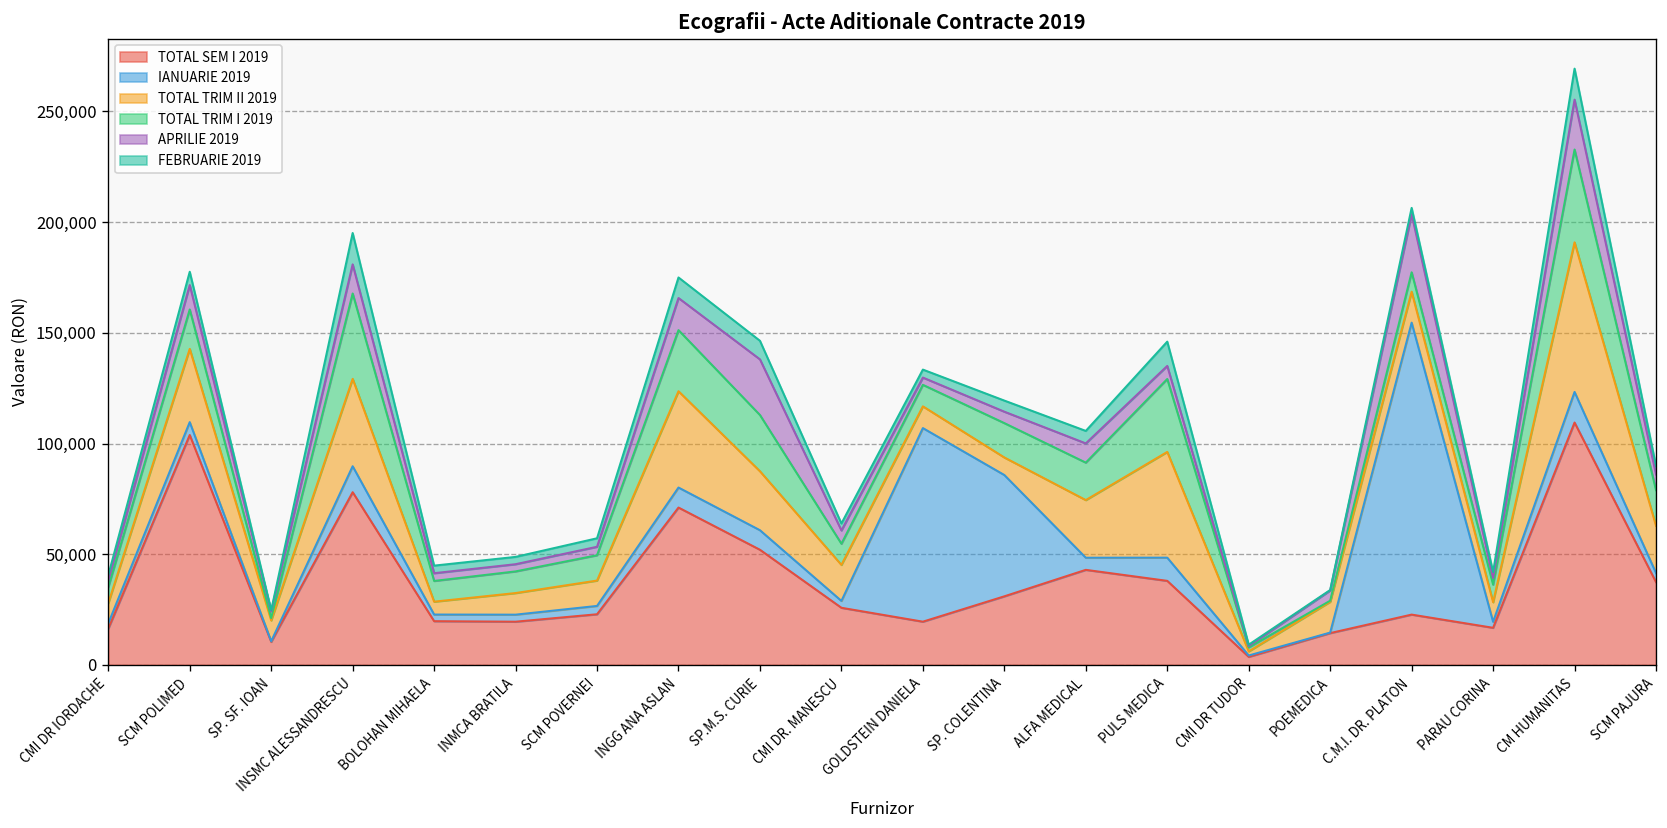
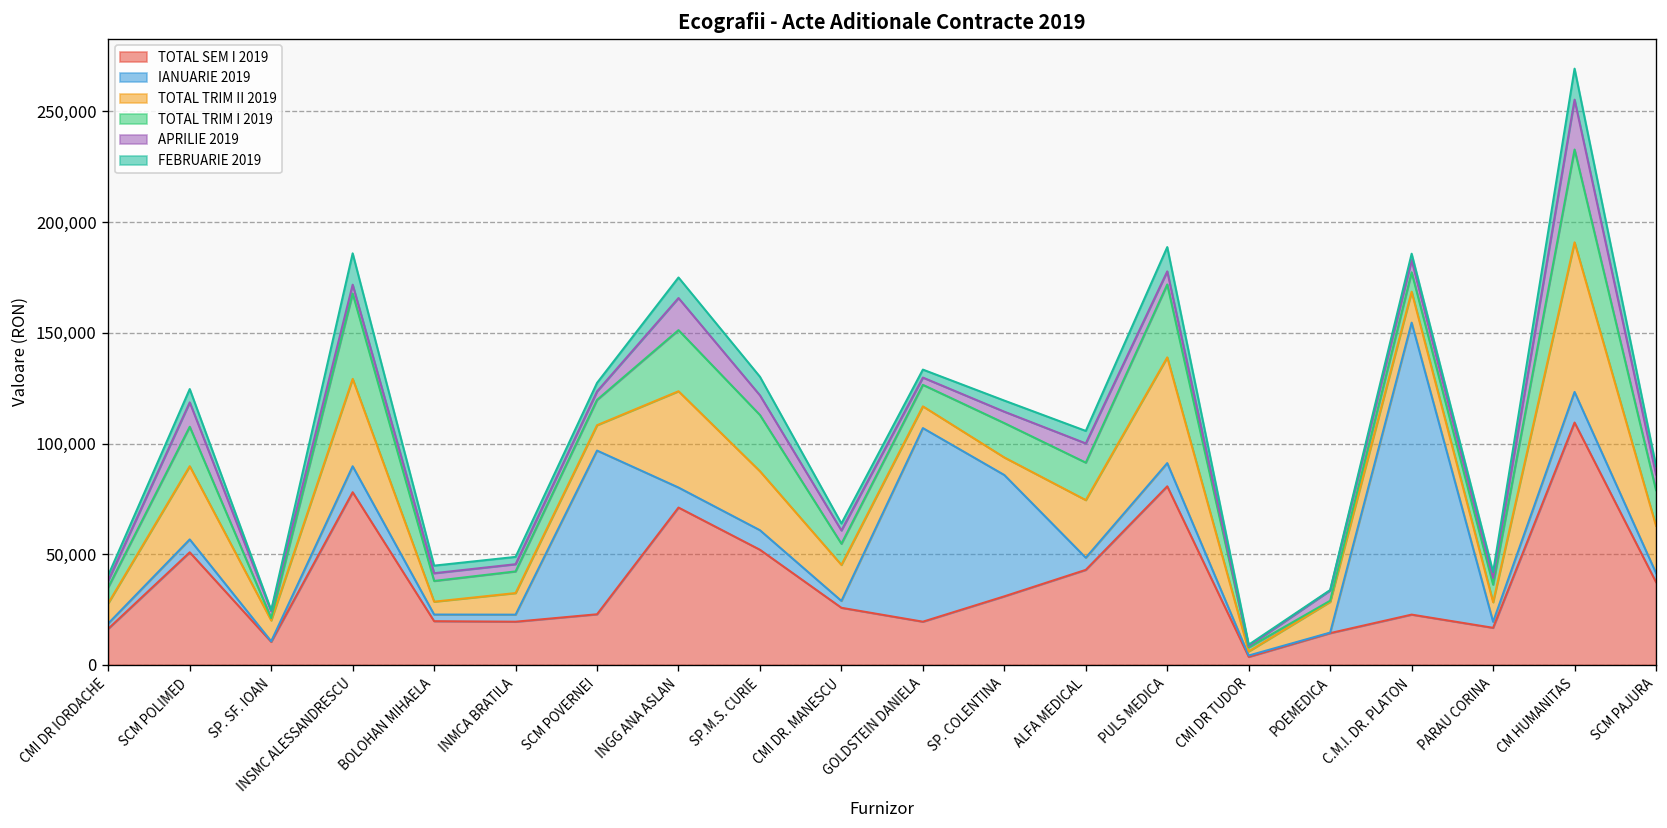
TOTAL SEM I 2019, SCM POLIMED: 104,000 -> 51,000
APRILIE 2019, INSMC ALESSANDRESCU: 13,000 -> 4,000
IANUARIE 2019, SCM POVERNEI: 4,000 -> 74,000
APRILIE 2019, SP.M.S. CURIE: 25,000 -> 9,000
TOTAL SEM I 2019, PULS MEDICA: 38,000 -> 81,000
APRILIE 2019, C.M.I. DR. PLATON: 26,000 -> 6,000
